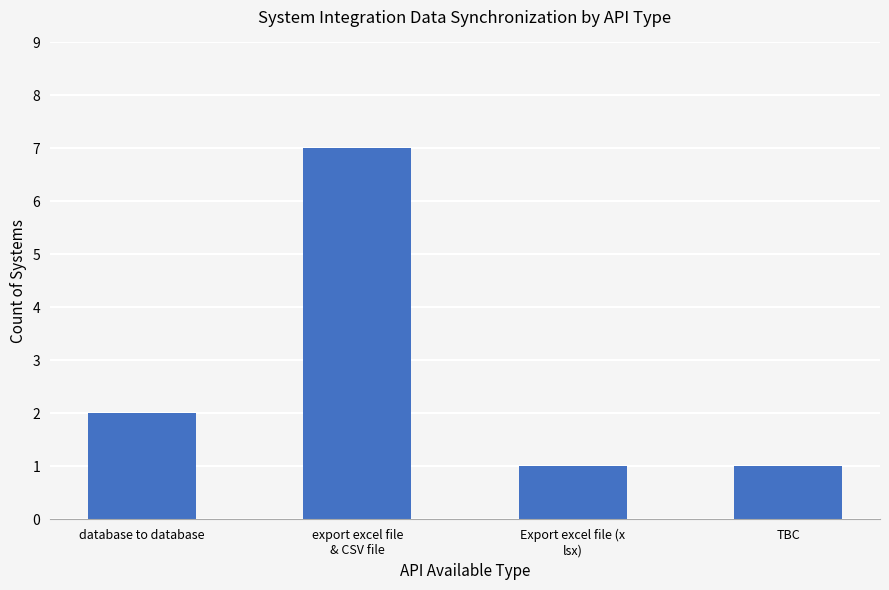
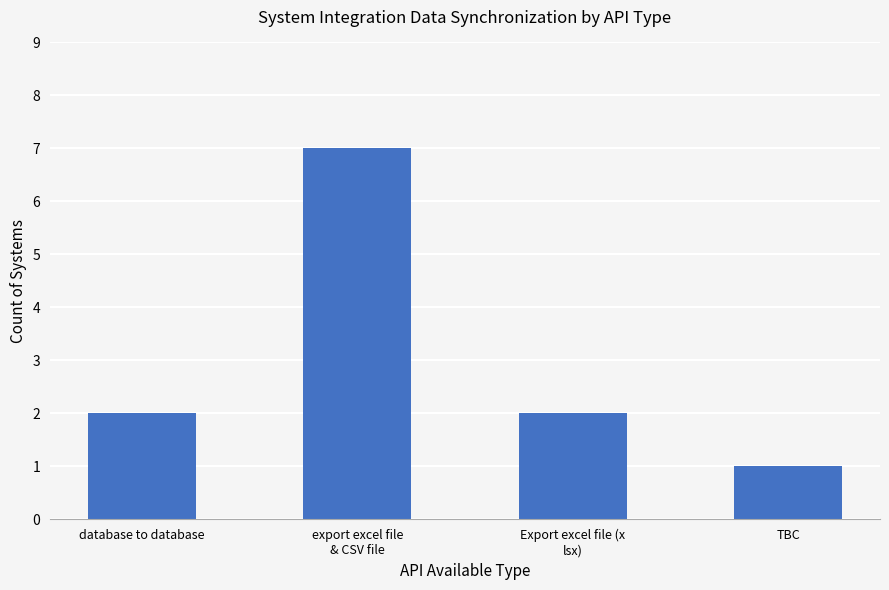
Export excel file (x lsx): 1 -> 2
